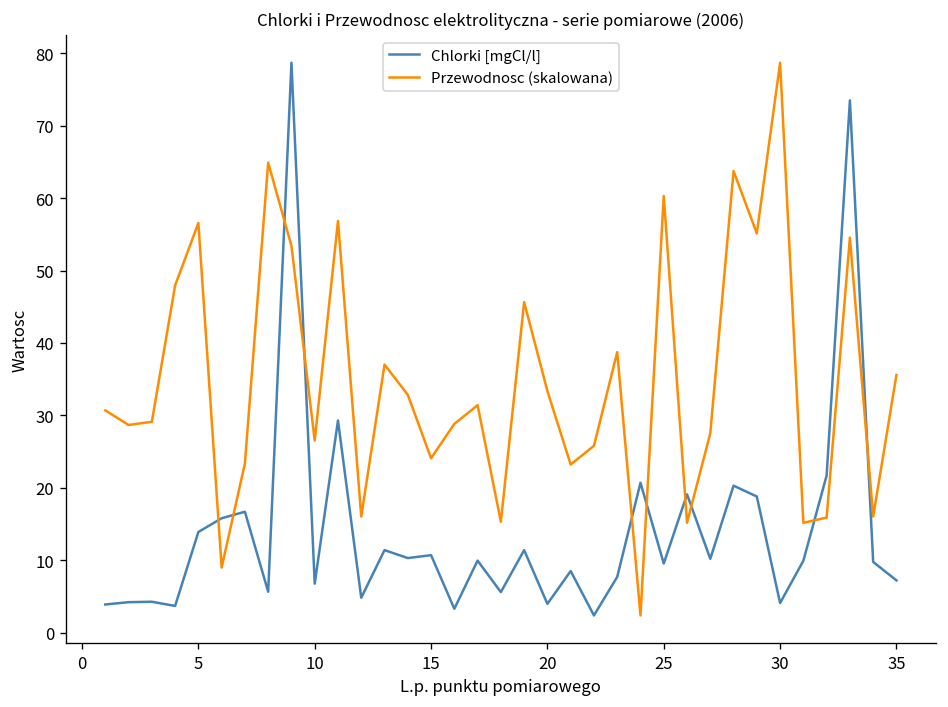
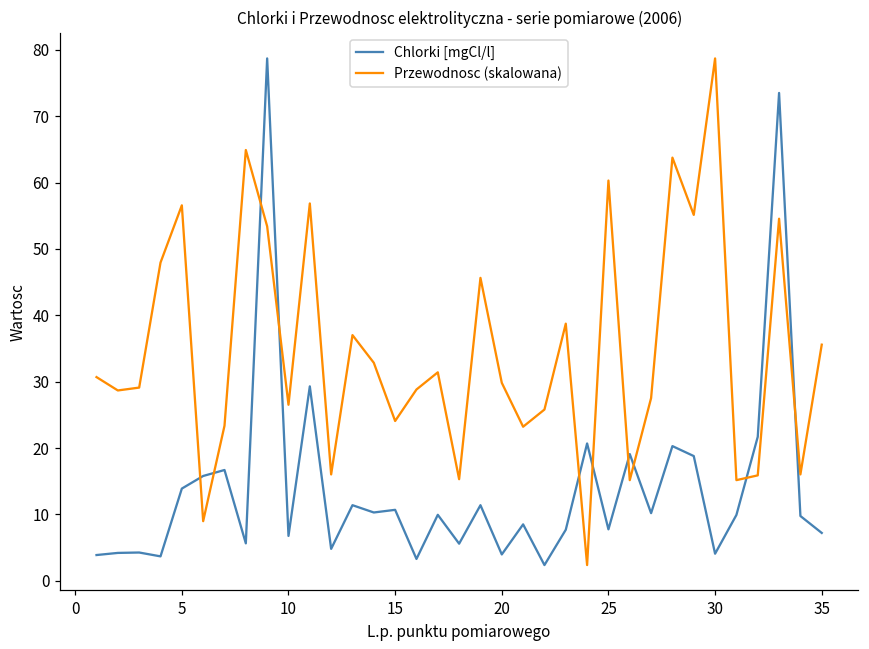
Przewodnosc (skalowana), 20: 33 -> 30
Chlorki [mgCl/l], 25: 10 -> 8
